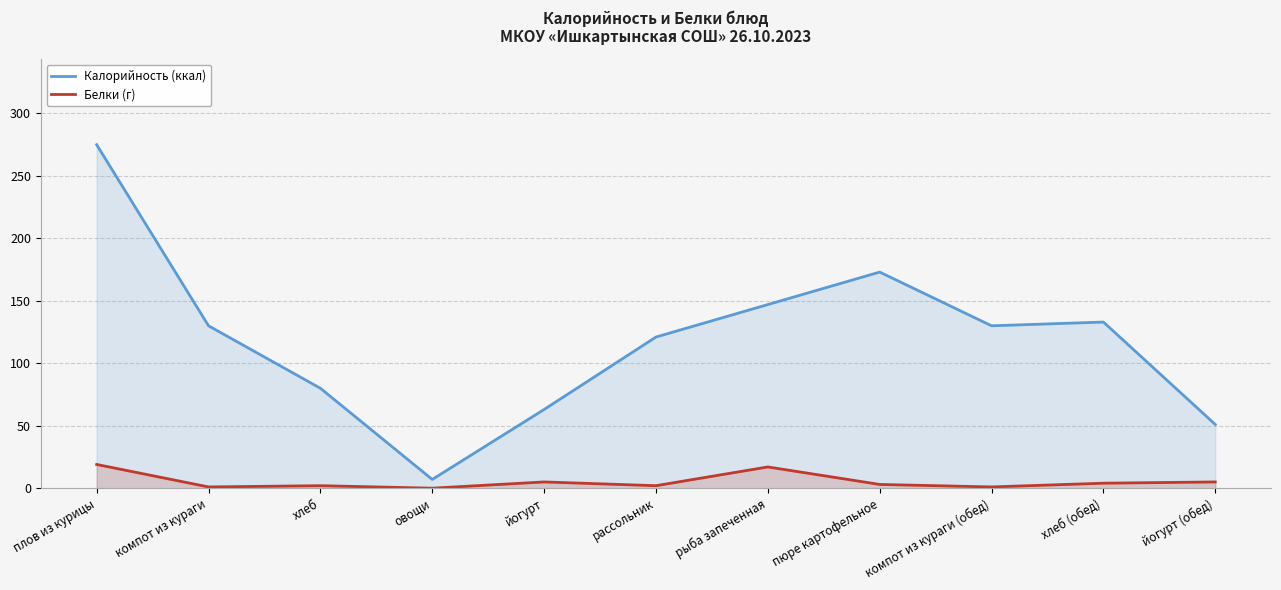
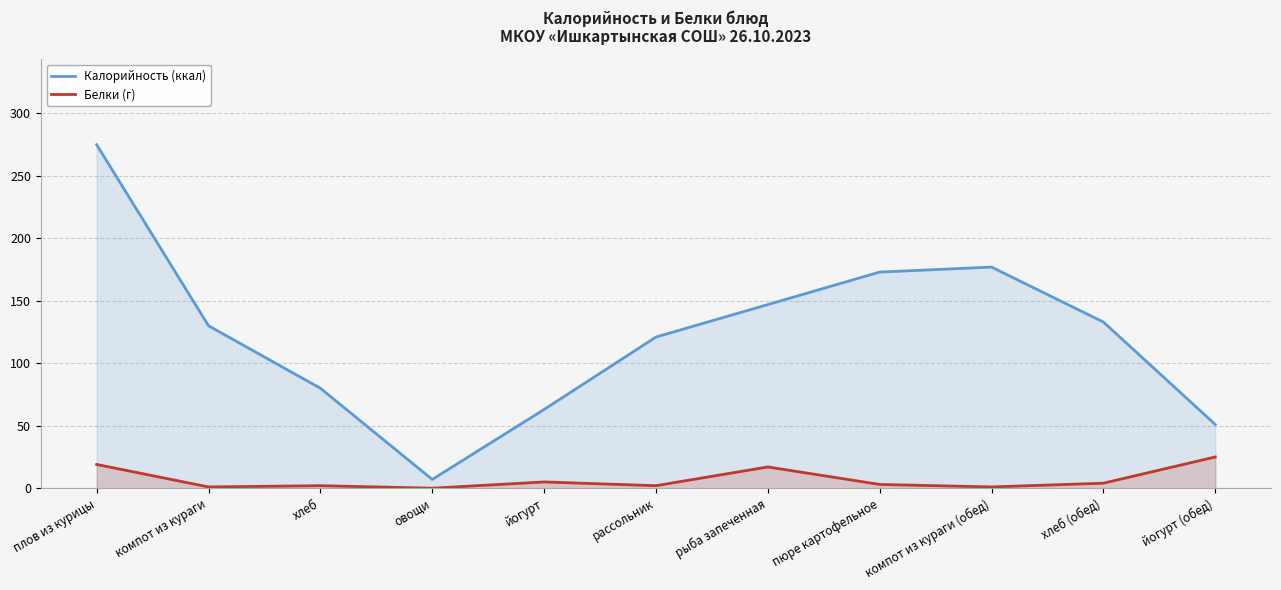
Калорийность (ккал), компот из кураги (обед): 130 -> 177
Белки (г), йогурт (обед): 5 -> 25
